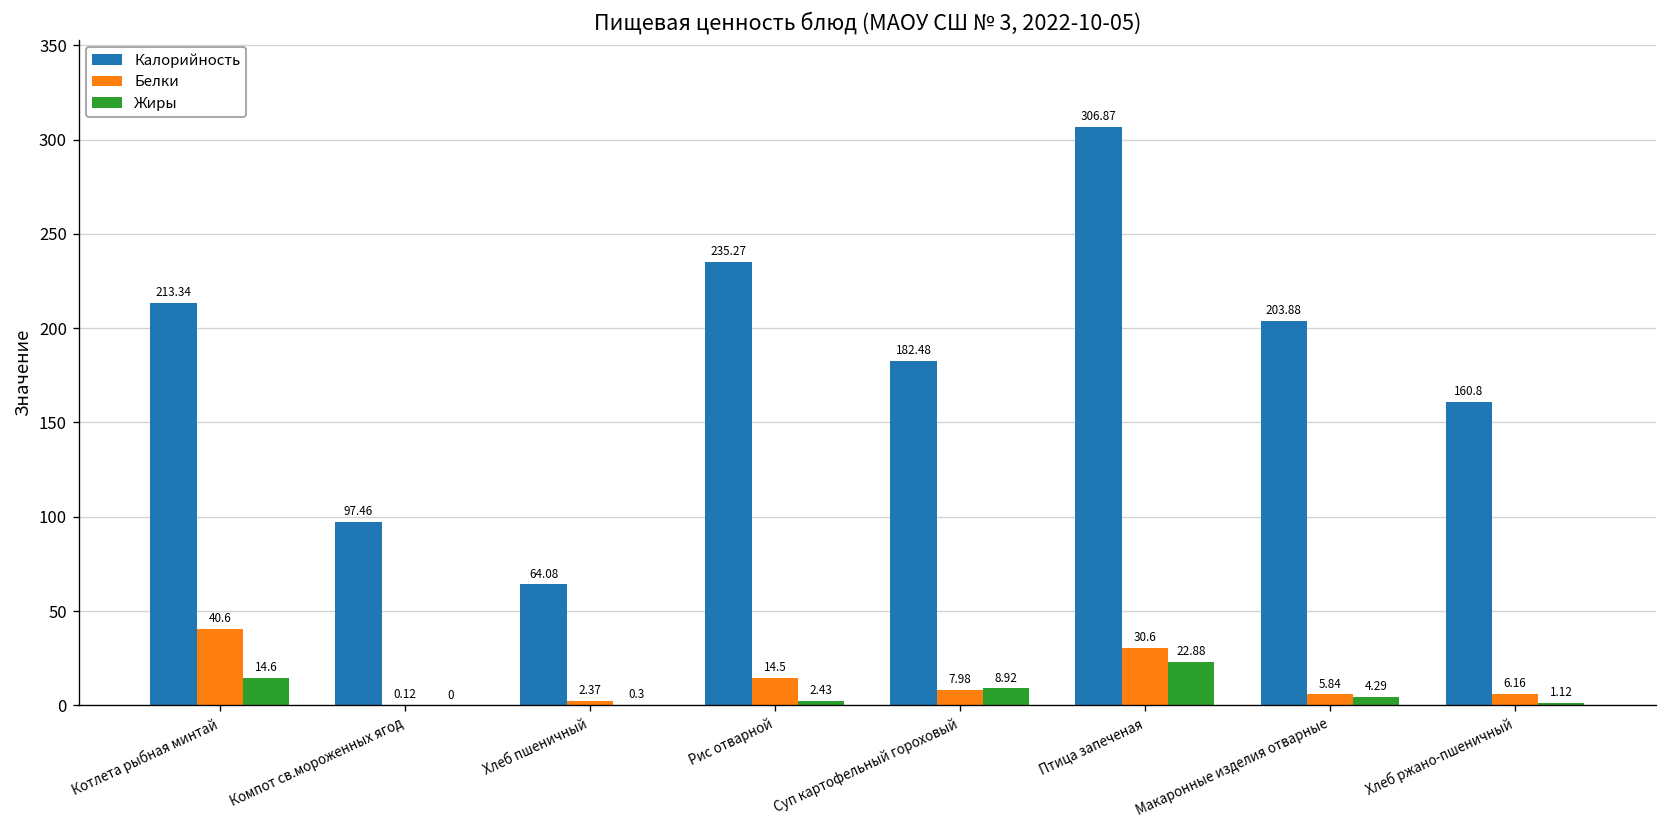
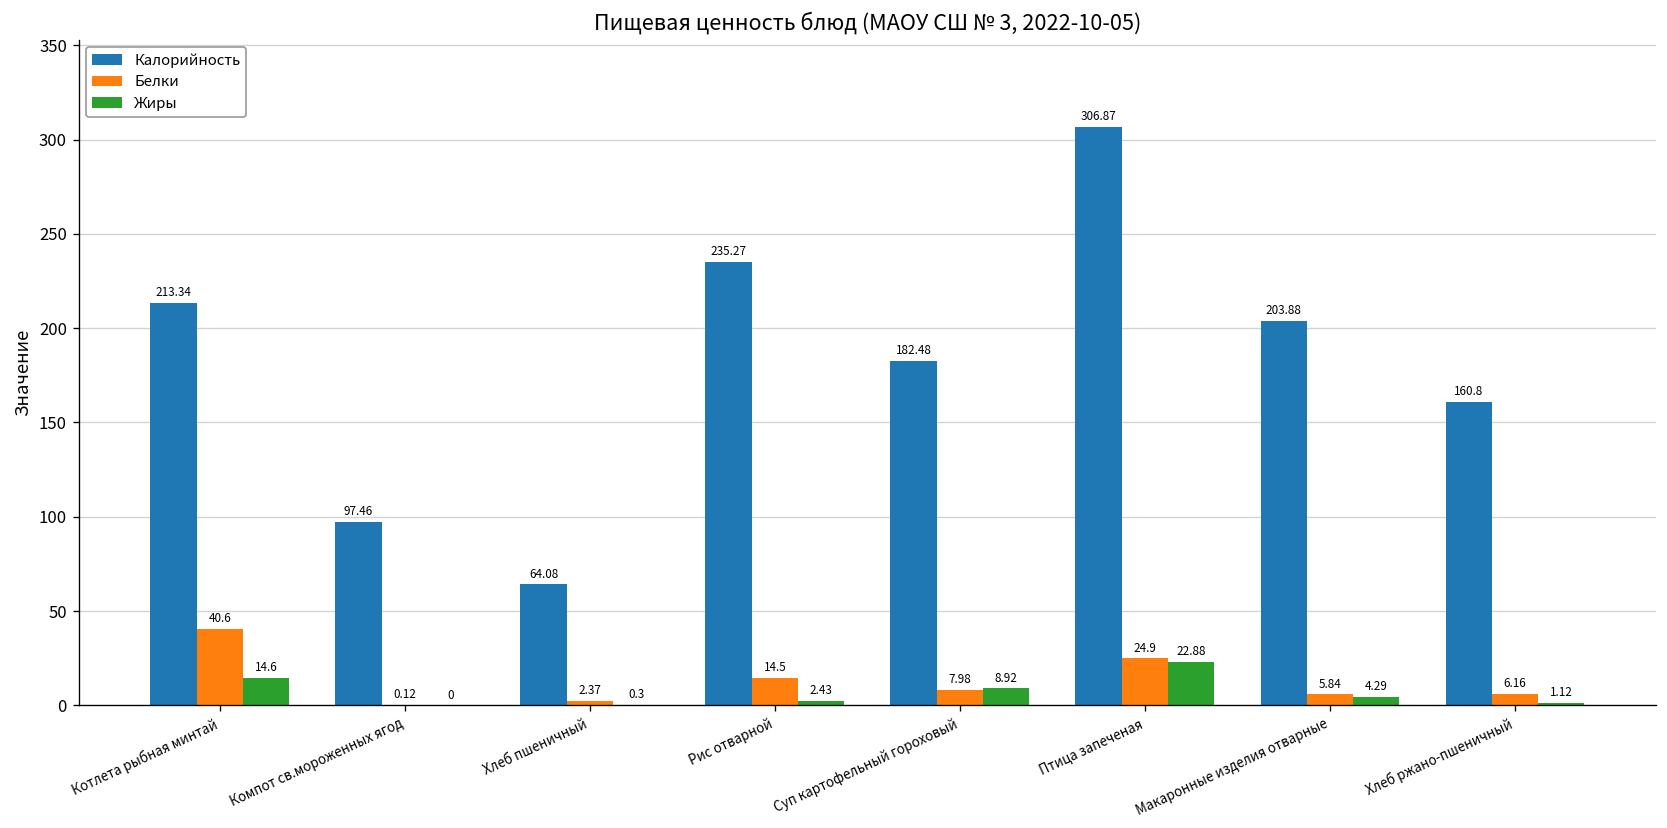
Белки, Птица запеченая: 30.6 -> 24.9
